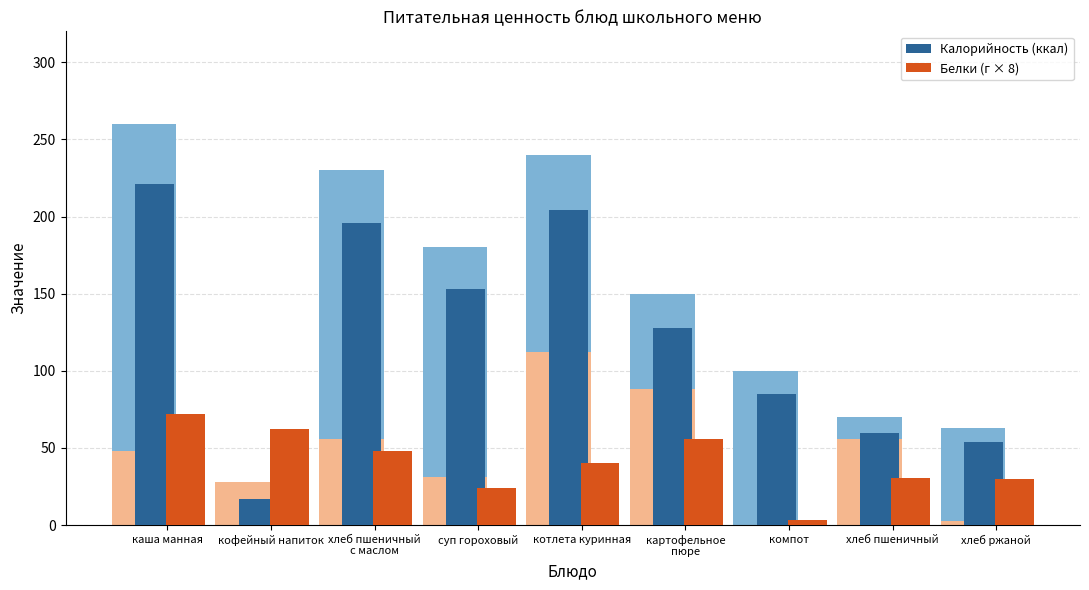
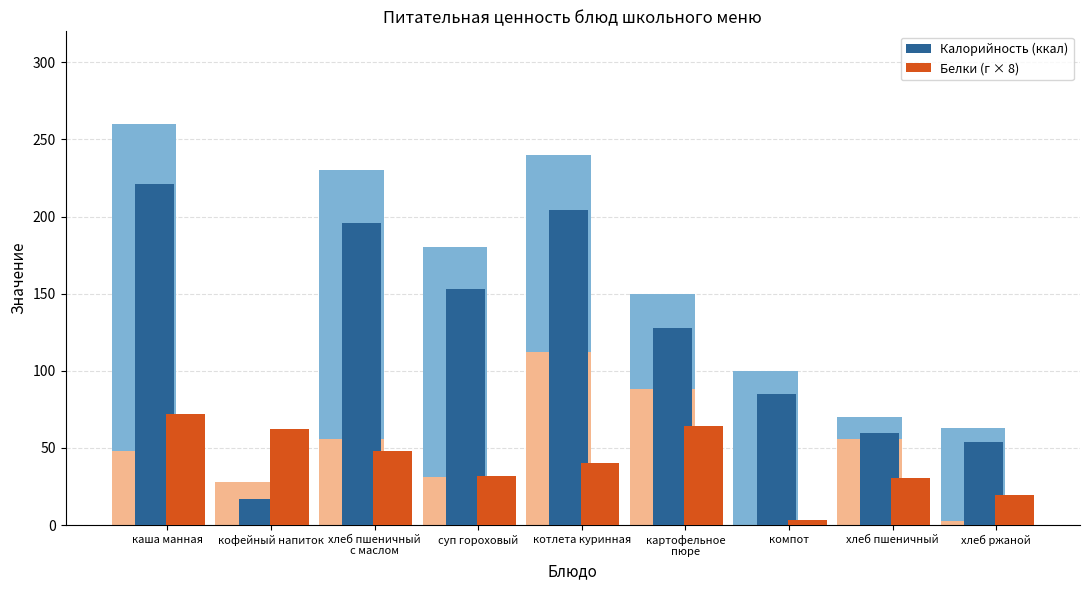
Белки (г × 8), суп гороховый: 24 -> 32
Белки (г × 8), картофельное пюре: 56 -> 64
Белки (г × 8), хлеб ржаной: 30 -> 20
